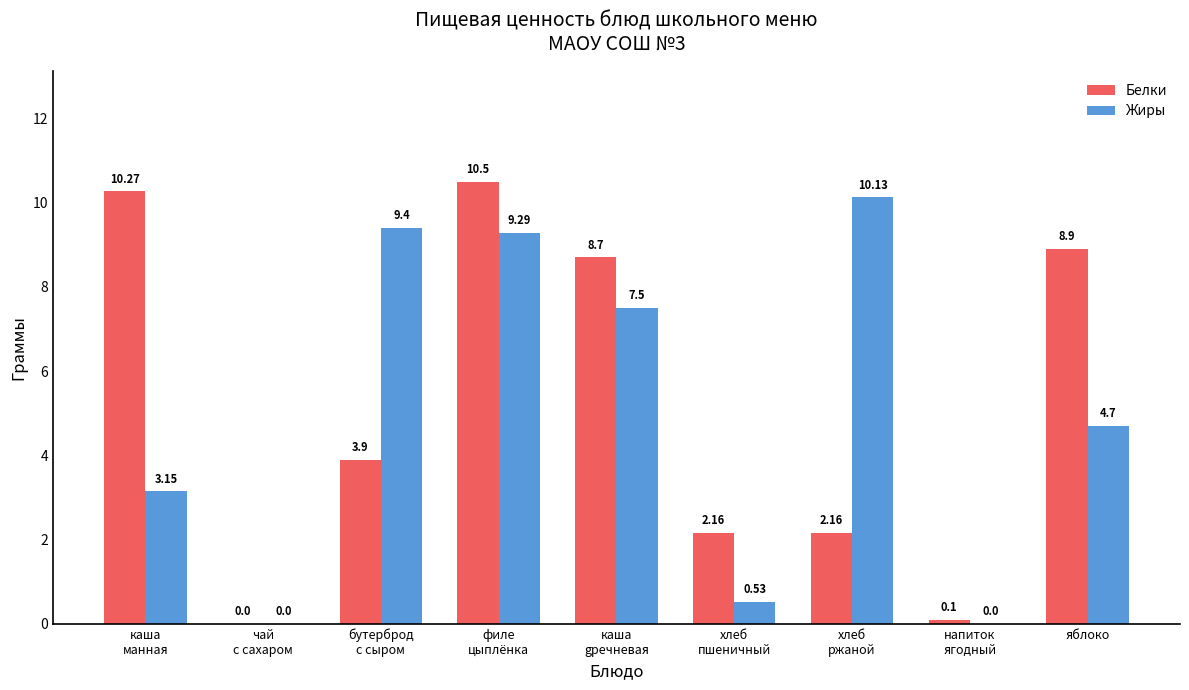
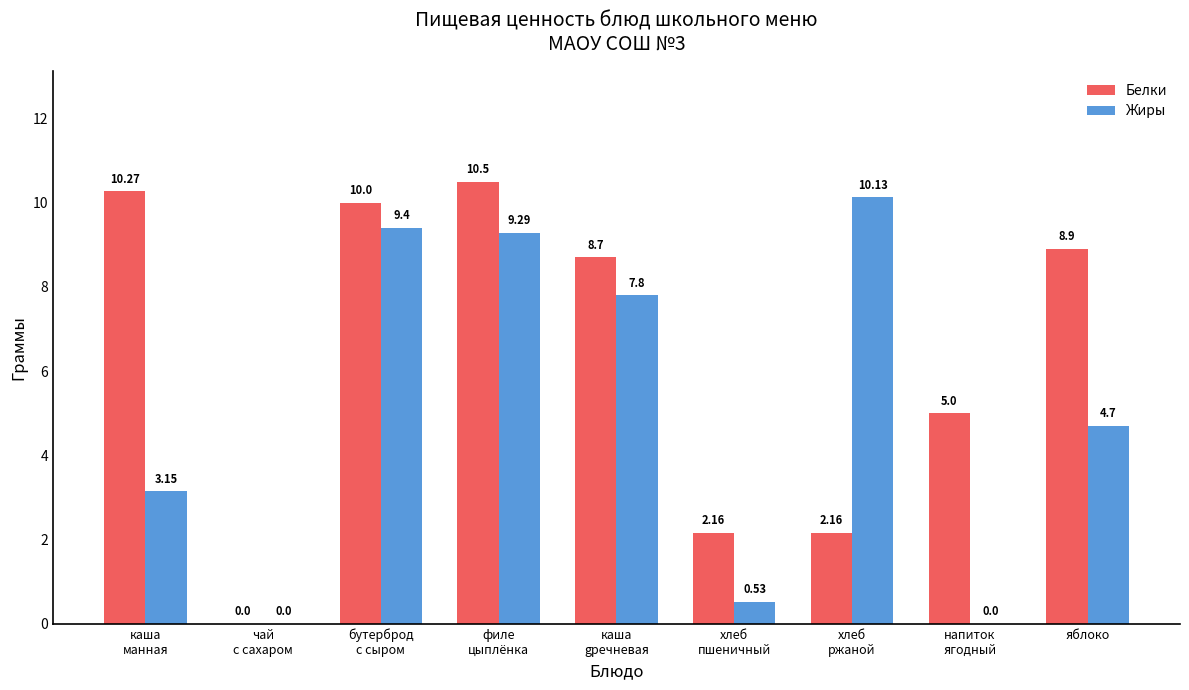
Белки, бутерброд с сыром: 3.9 -> 10.0
Жиры, каша gречневая: 7.5 -> 7.8
Белки, напиток ягодный: 0.1 -> 5.0
